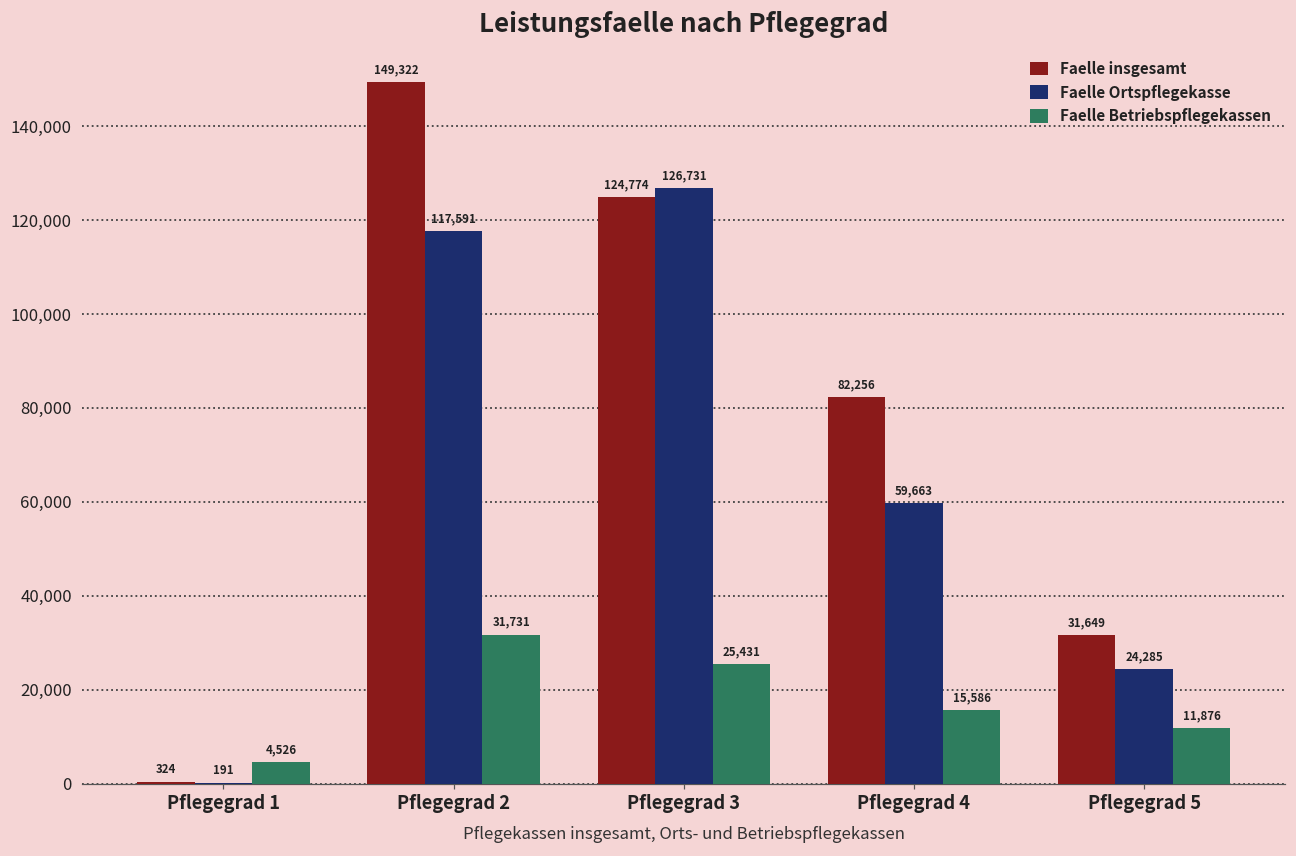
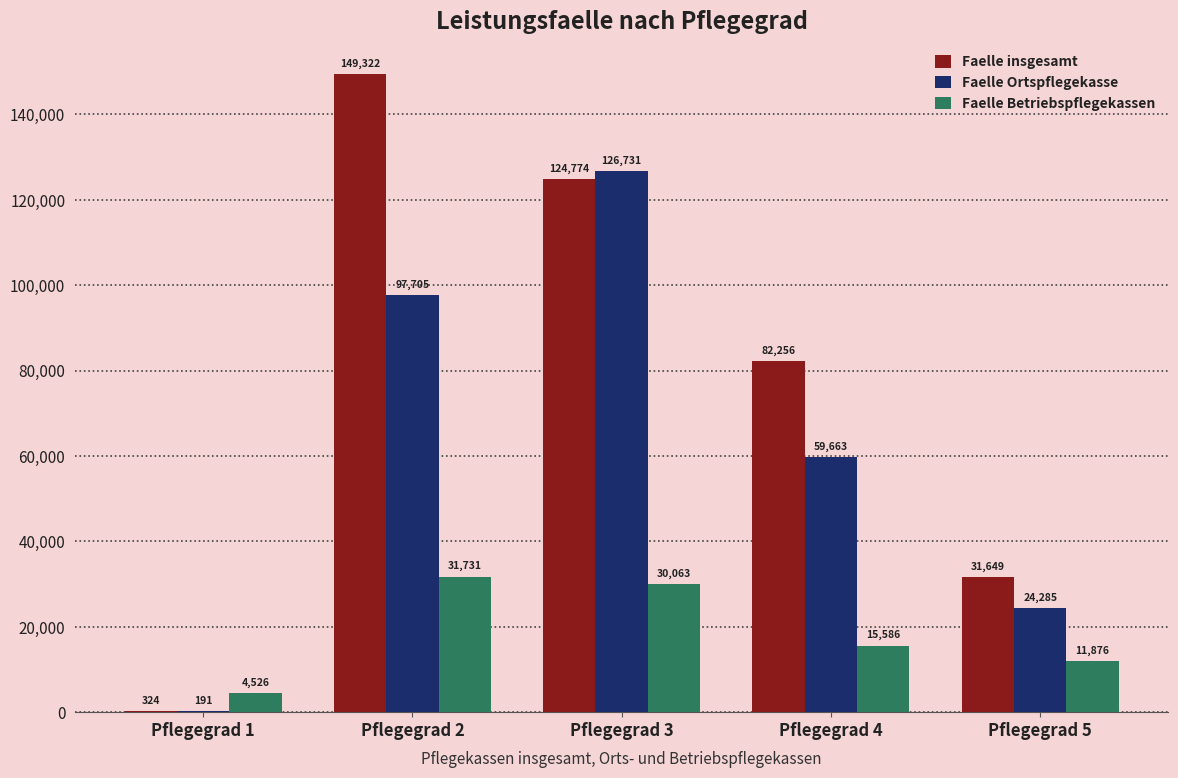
Faelle Ortspflegekasse, Pflegegrad 2: 117,591 -> 97,705
Faelle Betriebspflegekassen, Pflegegrad 3: 25,431 -> 30,063
